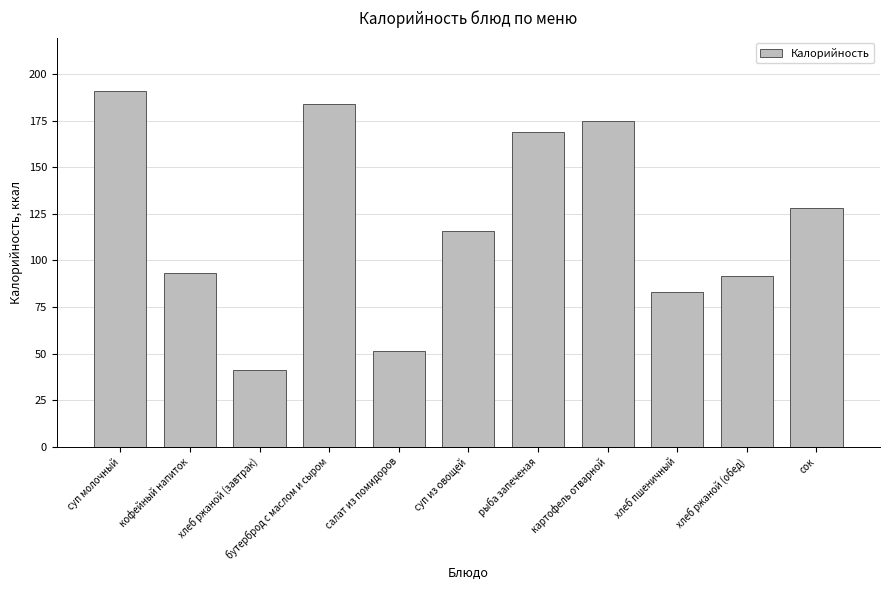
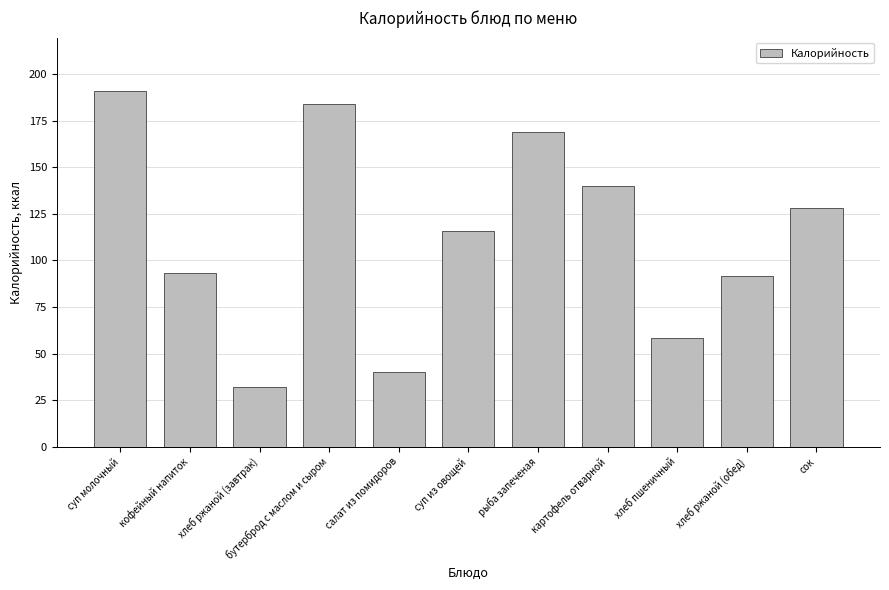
хлеб ржаной (завтрак): 41 -> 32
салат из помидоров: 51 -> 40
картофель отварной: 175 -> 140
хлеб пшеничный: 83 -> 58
